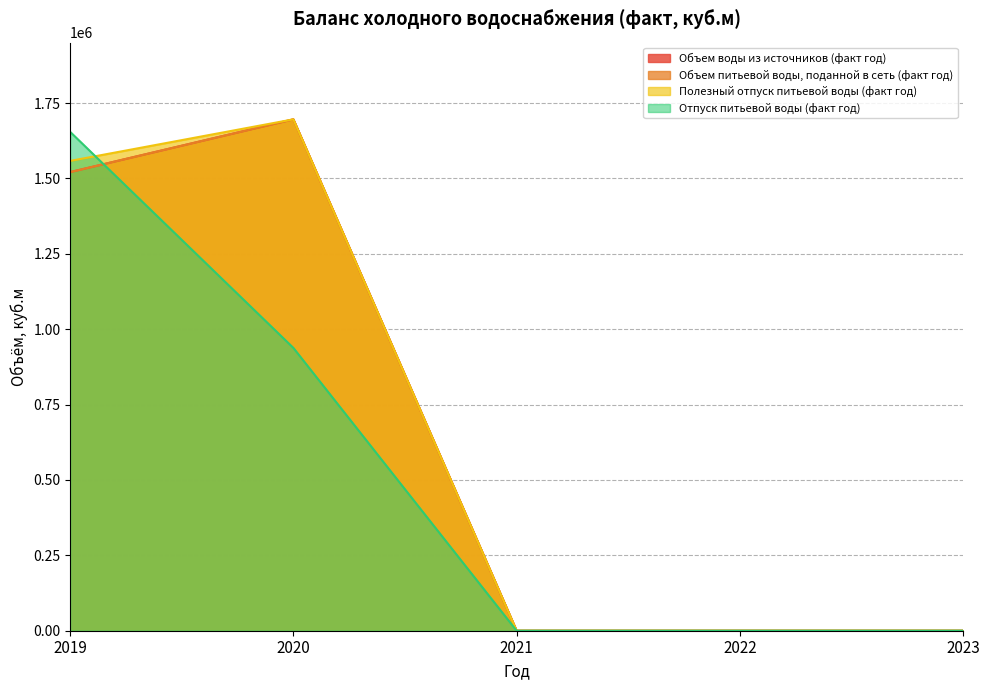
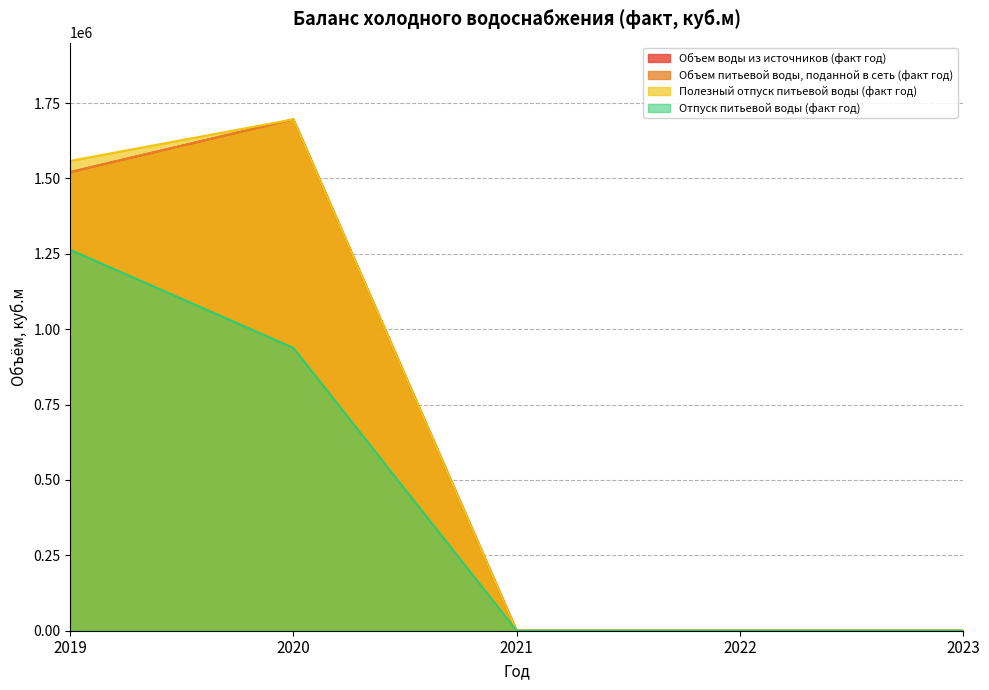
Отпуск питьевой воды (факт год), 2019: 1650000 -> 1260000
